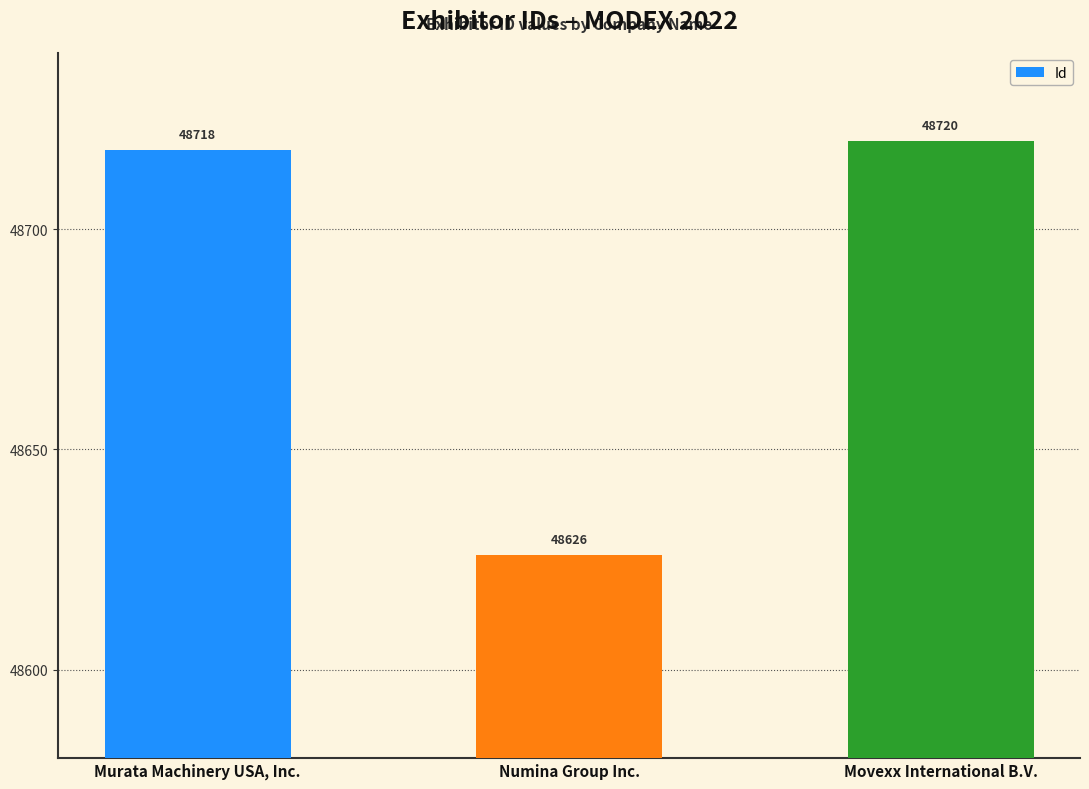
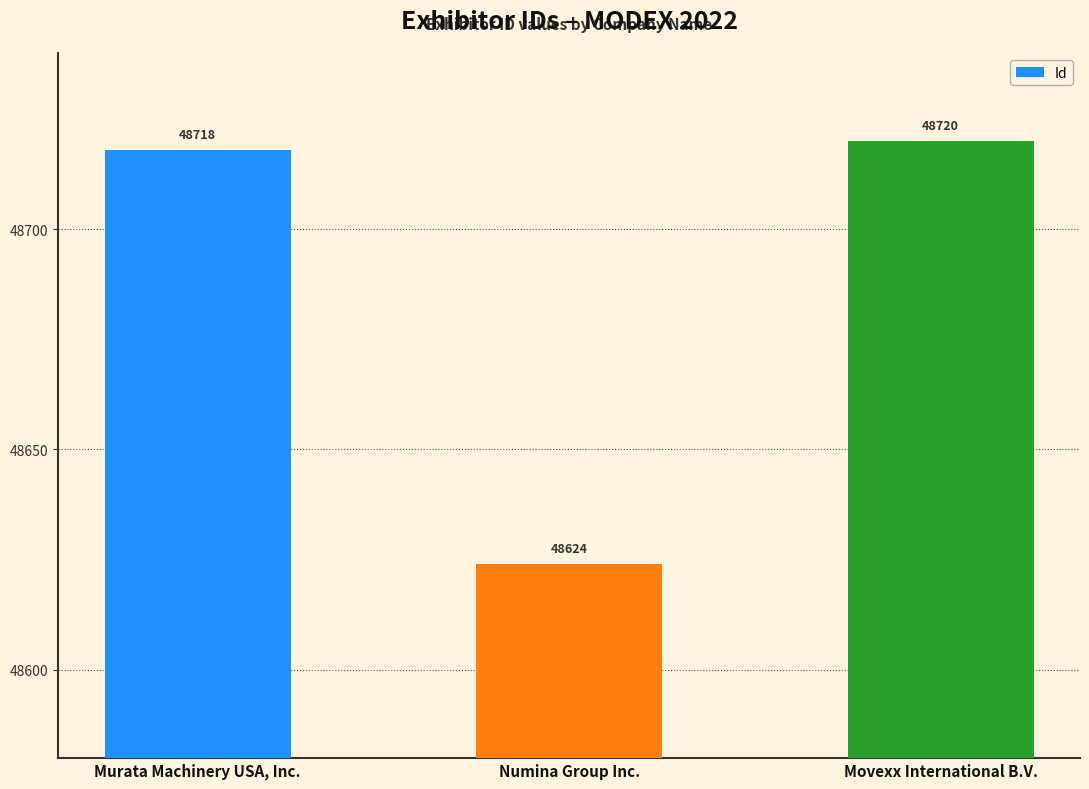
Numina Group Inc.: 48626 -> 48624
